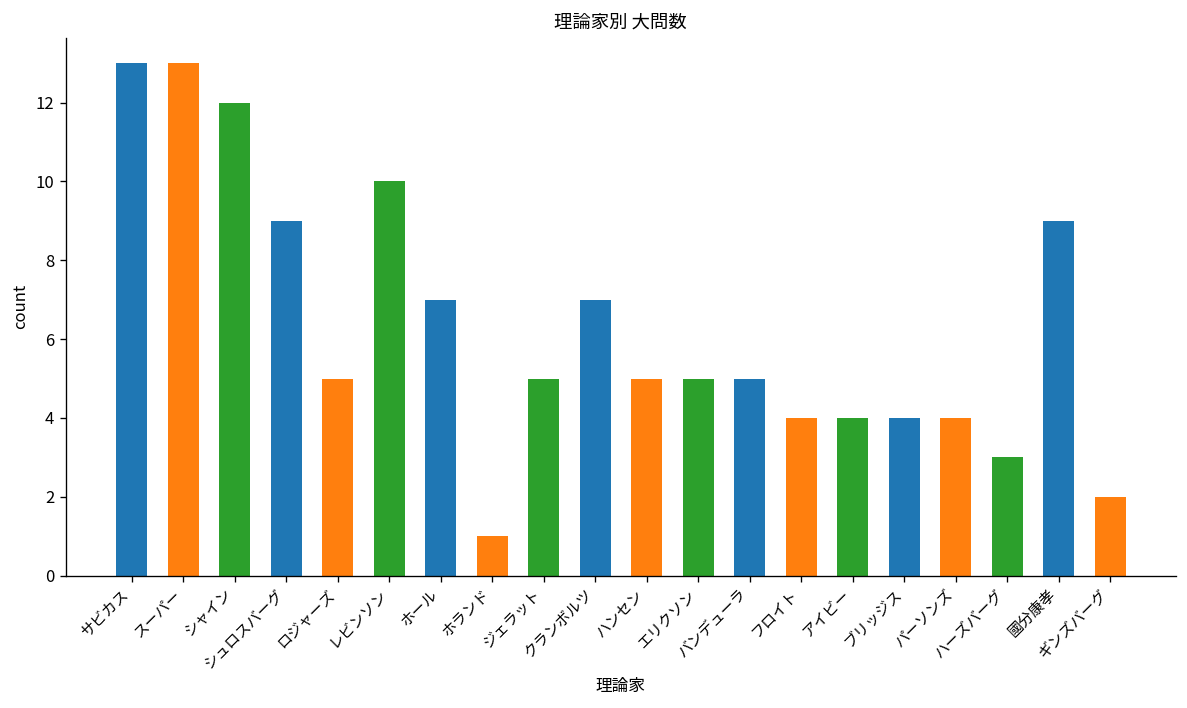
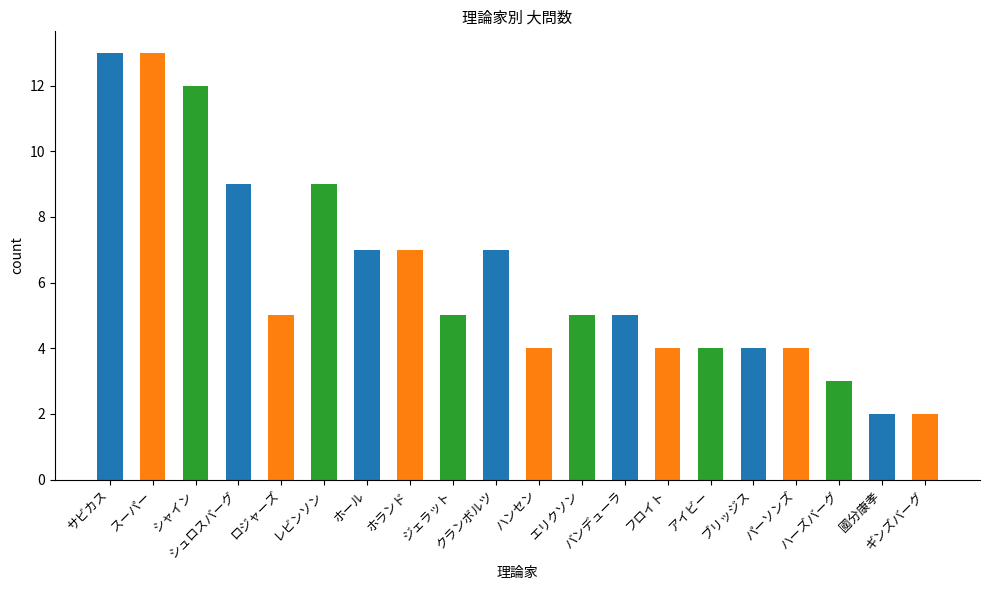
レビンソン: 10 -> 9
ホランド: 1 -> 7
ハンセン: 5 -> 4
國分康孝: 9 -> 2
